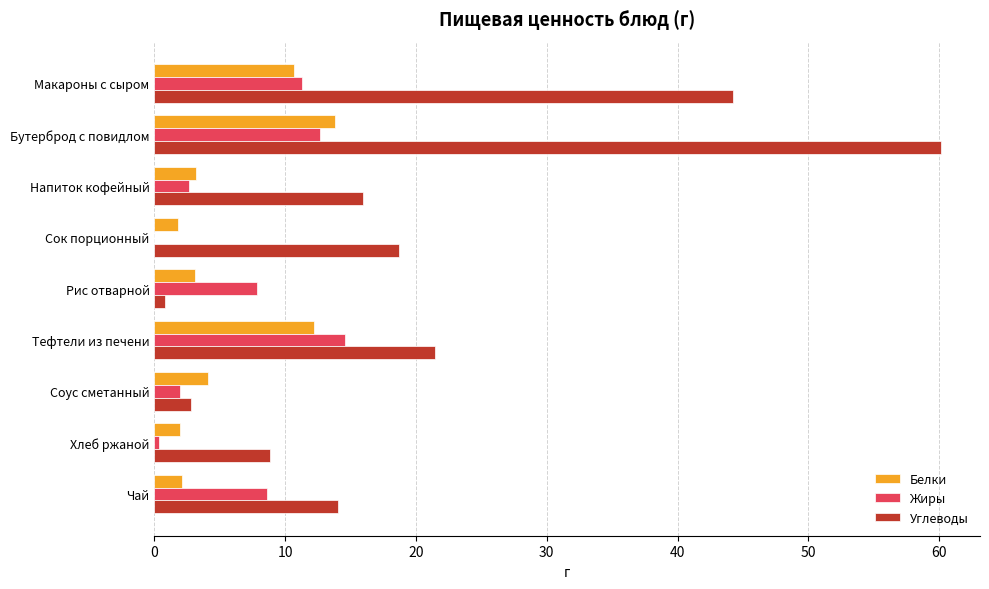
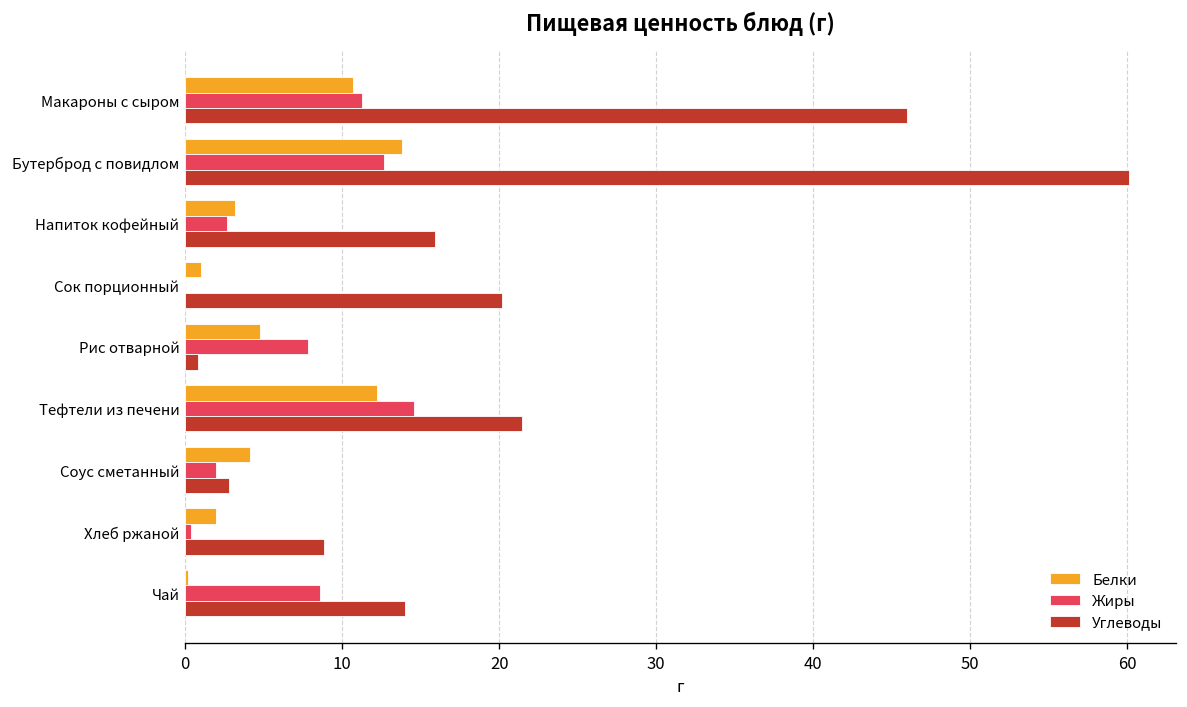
Углеводы, Макароны с сыром: 44.3 -> 46.0
Белки, Сок порционный: 1.8 -> 1.0
Углеводы, Сок порционный: 18.7 -> 20.2
Белки, Рис отварной: 3.1 -> 4.8
Белки, Чай: 2.1 -> 0.2
